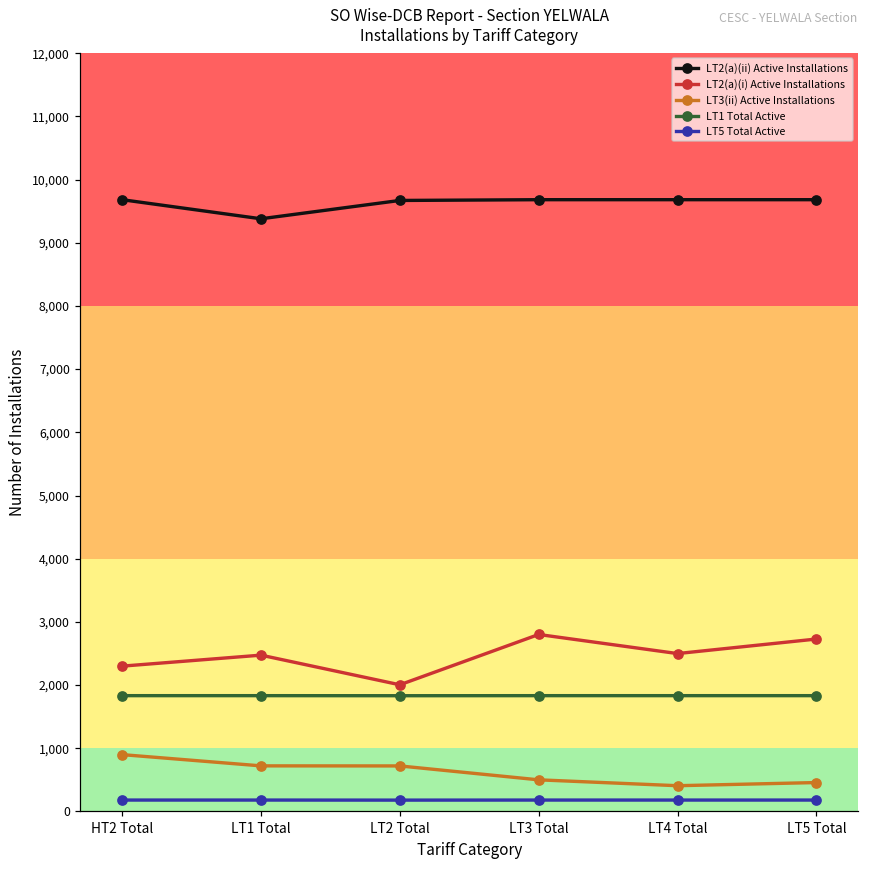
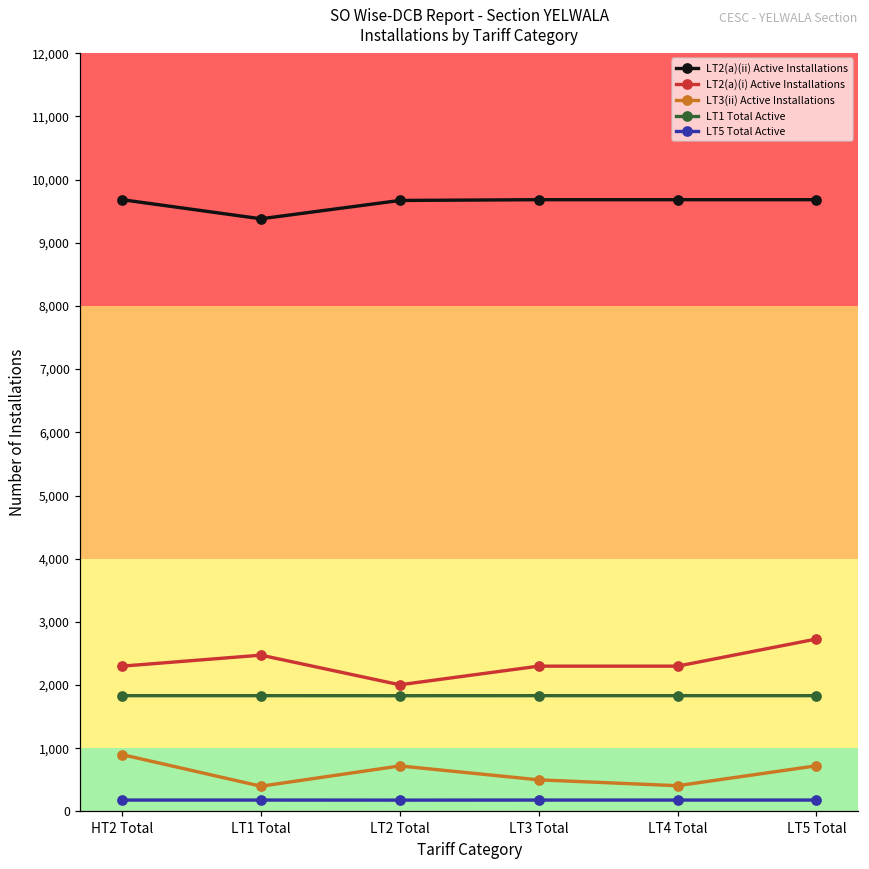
LT3(ii) Active Installations, LT1 Total: 700 -> 400
LT2(a)(i) Active Installations, LT3 Total: 2,800 -> 2,300
LT2(a)(i) Active Installations, LT4 Total: 2,500 -> 2,300
LT3(ii) Active Installations, LT5 Total: 500 -> 700
